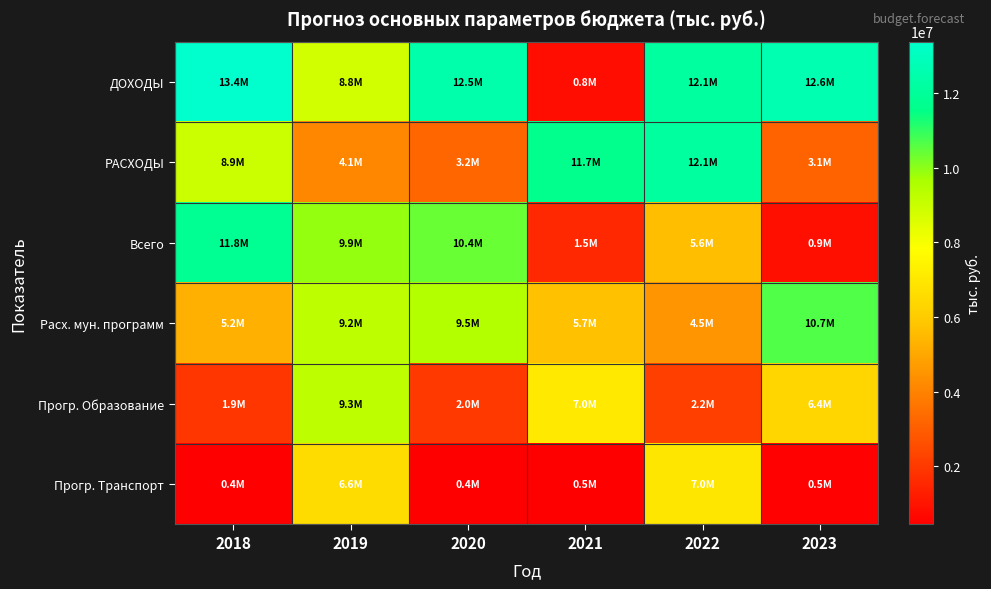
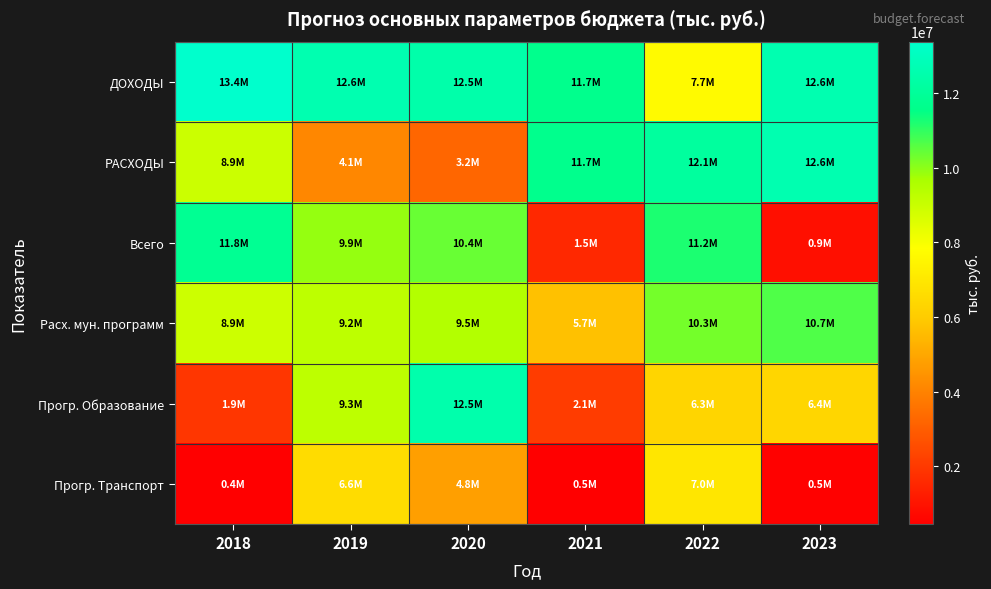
ДОХОДЫ, 2019: 8.8M -> 12.6M
ДОХОДЫ, 2021: 0.8M -> 11.7M
ДОХОДЫ, 2022: 12.1M -> 7.7M
РАСХОДЫ, 2023: 3.1M -> 12.6M
Всего, 2022: 5.6M -> 11.2M
Расх. мун. программ, 2018: 5.2M -> 8.9M
Расх. мун. программ, 2022: 4.5M -> 10.3M
Прогр. Образование, 2020: 2.0M -> 12.5M
Прогр. Образование, 2021: 7.0M -> 2.1M
Прогр. Образование, 2022: 2.2M -> 6.3M
Прогр. Транспорт, 2020: 0.4M -> 4.8M
